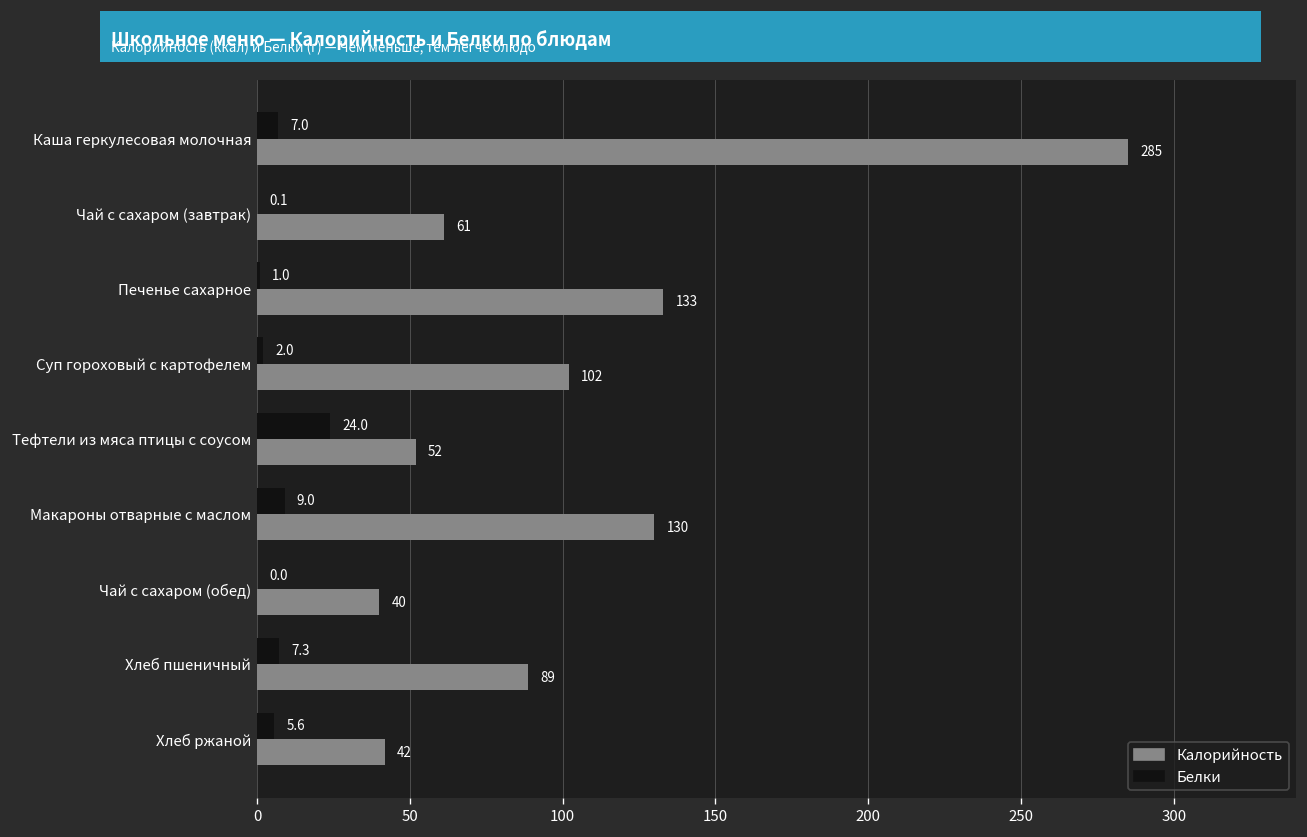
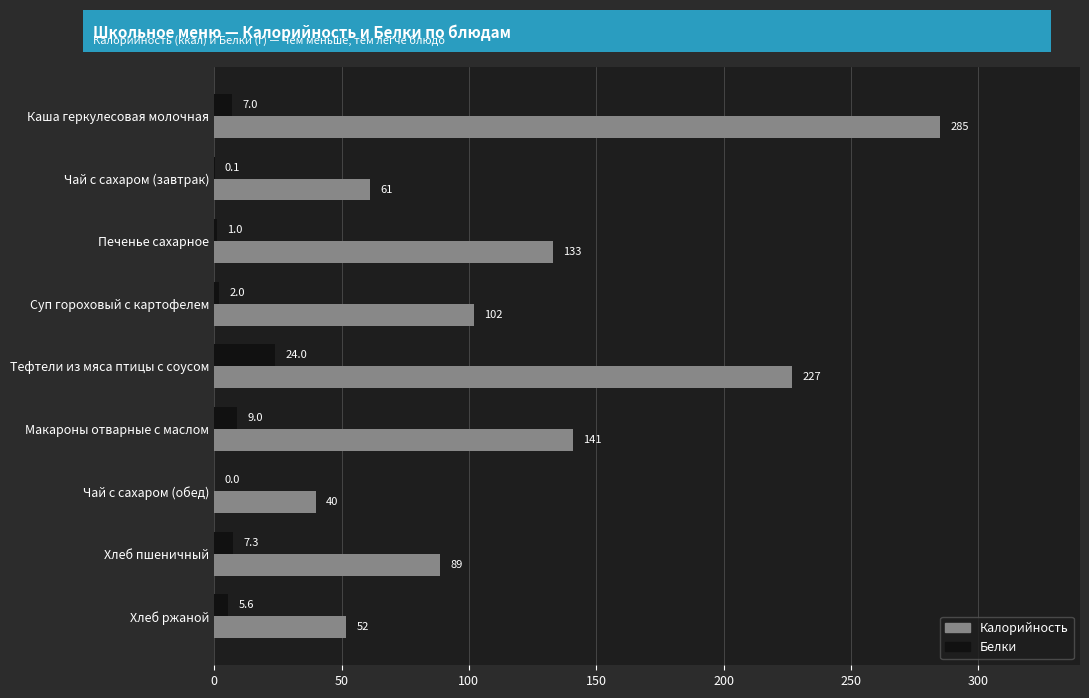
Калорийность, Тефтели из мяса птицы с соусом: 52 -> 227
Калорийность, Макароны отварные с маслом: 130 -> 141
Калорийность, Хлеб ржаной: 42 -> 52
